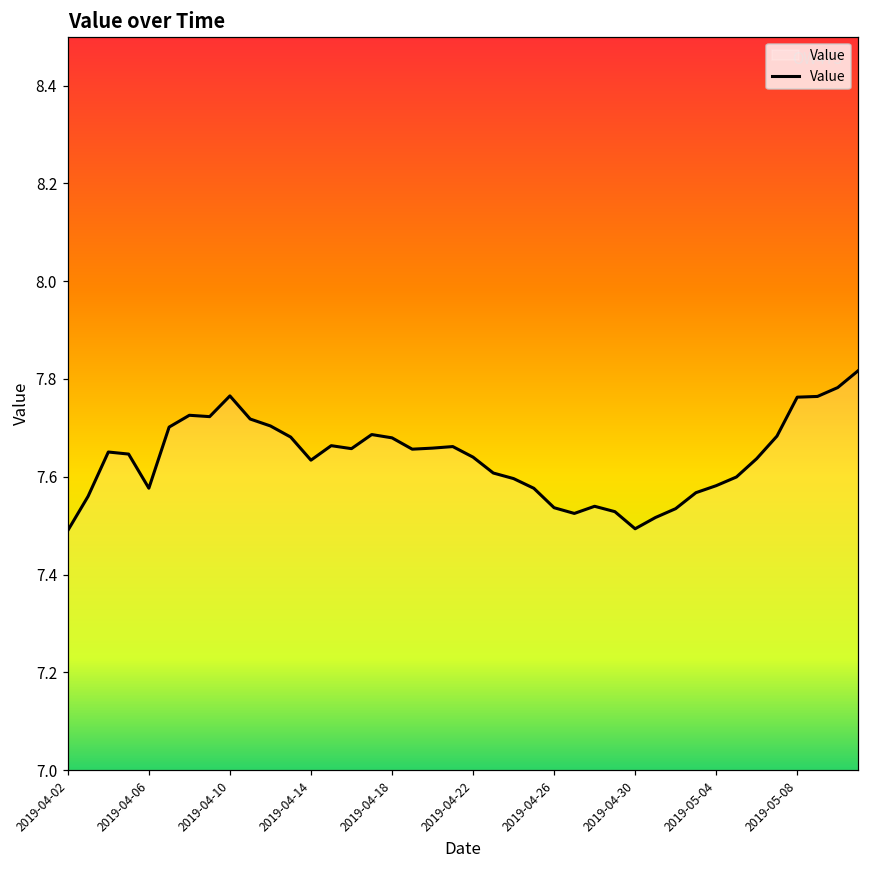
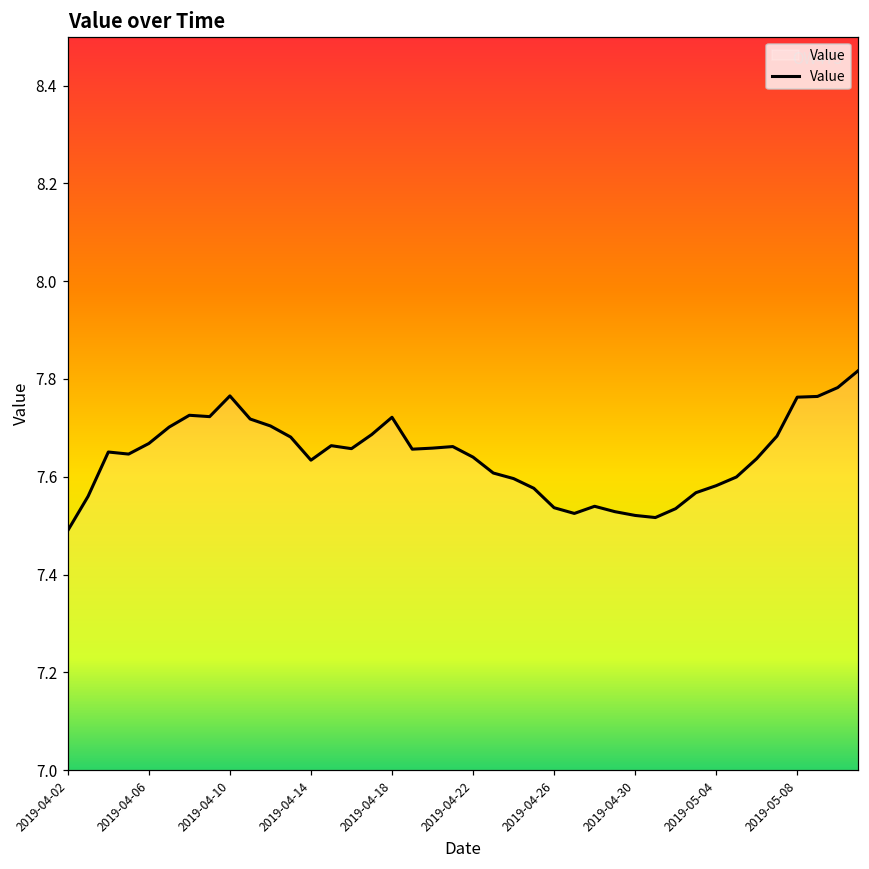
2019-04-06: 7.58 -> 7.67
2019-04-18: 7.68 -> 7.72
2019-04-30: 7.49 -> 7.52
